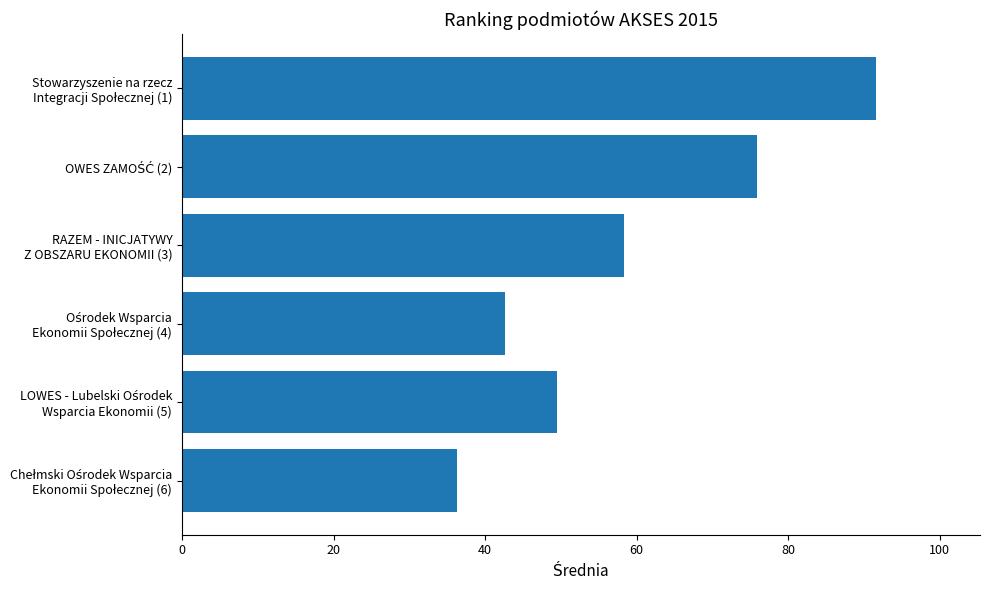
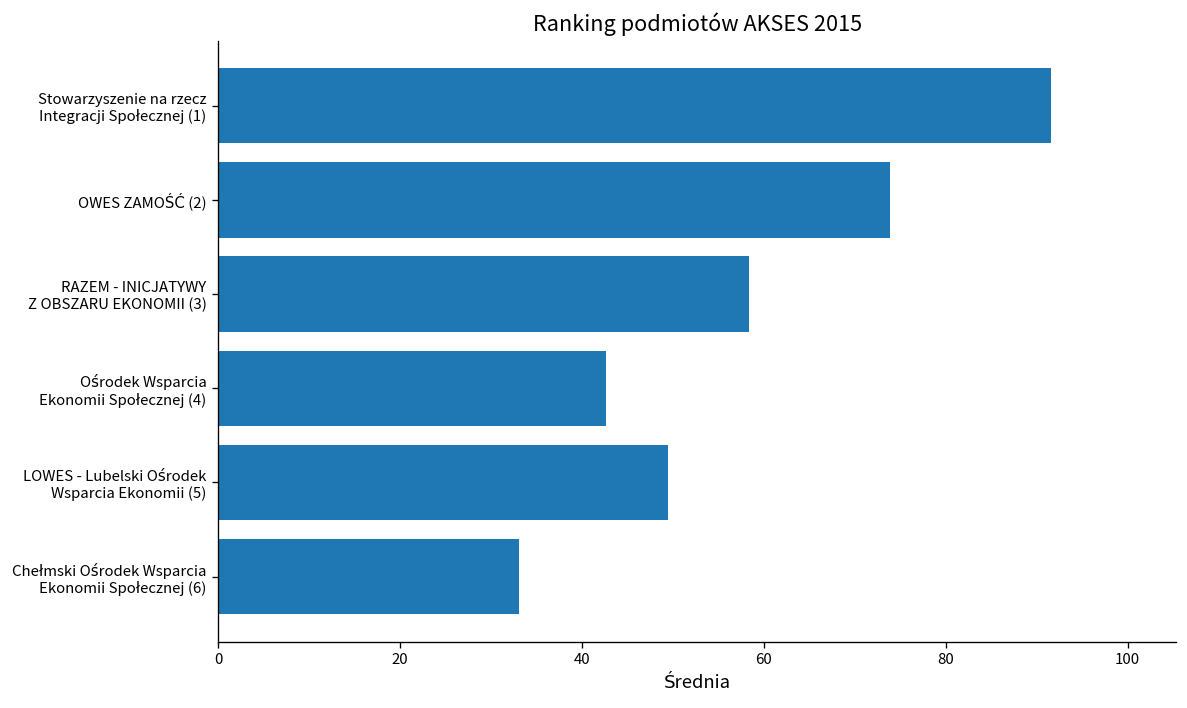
OWES ZAMOŚĆ (2): 76 -> 74
Chełmski Ośrodek Wsparcia Ekonomii Społecznej (6): 36 -> 33
